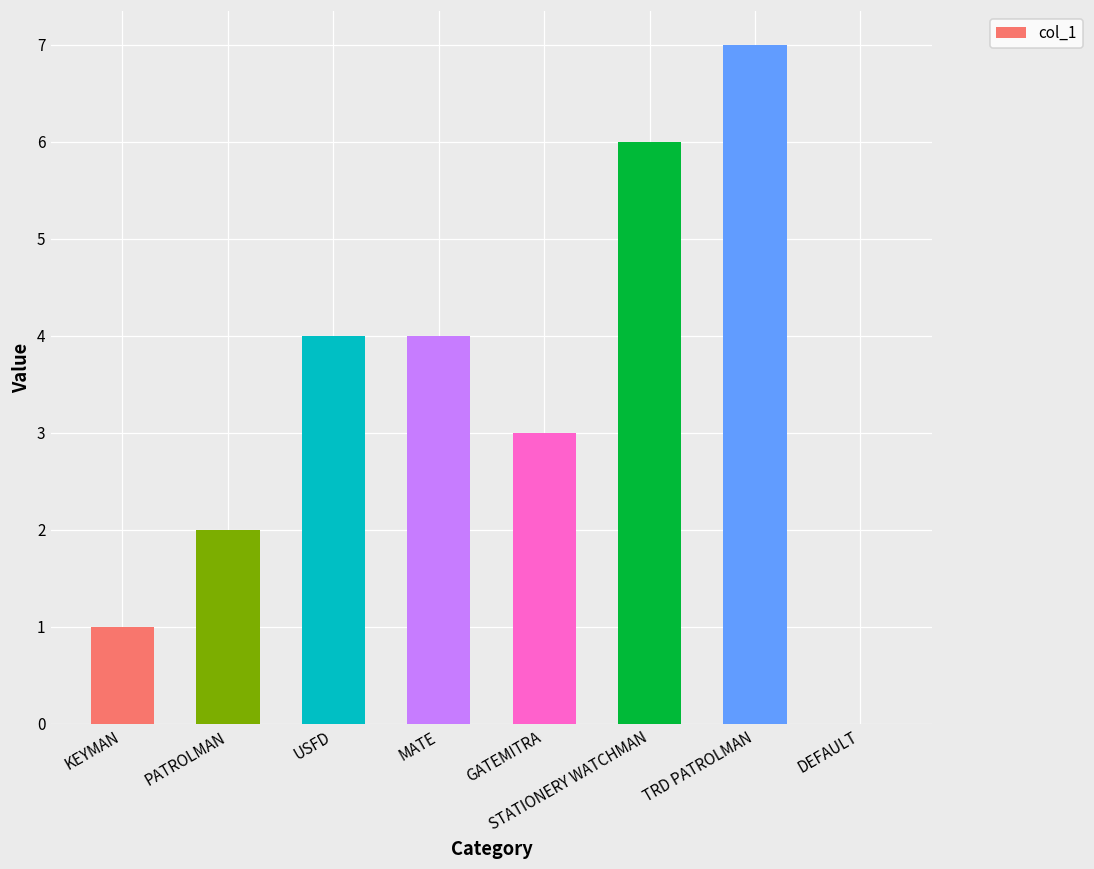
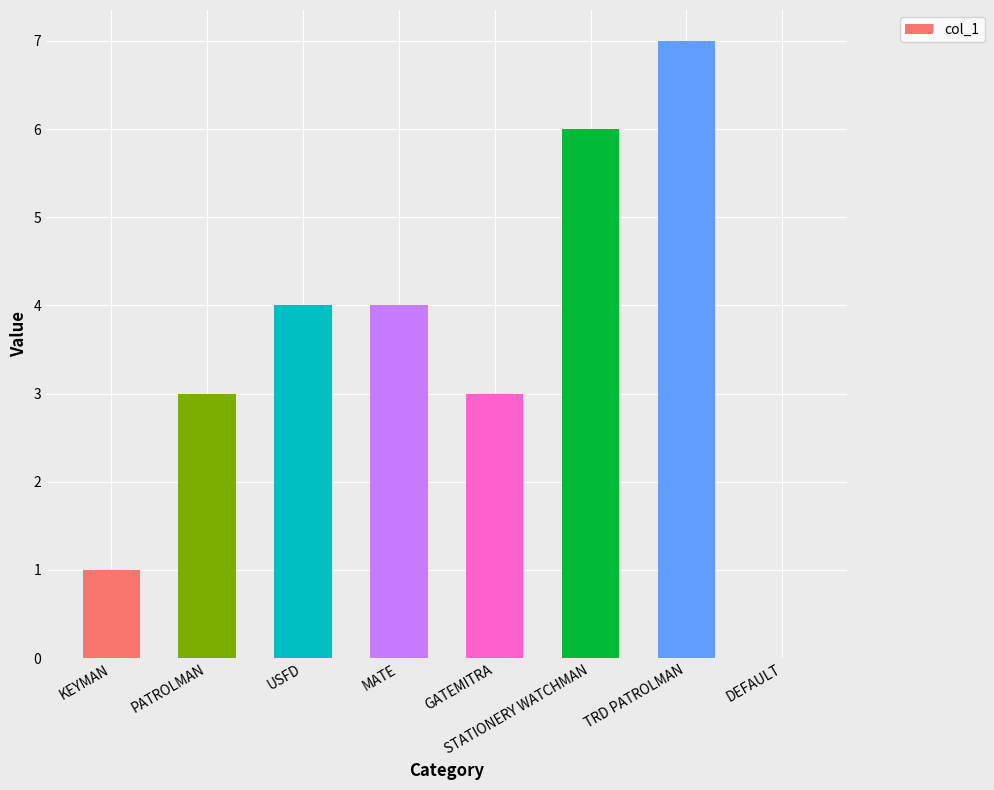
PATROLMAN: 2 -> 3
